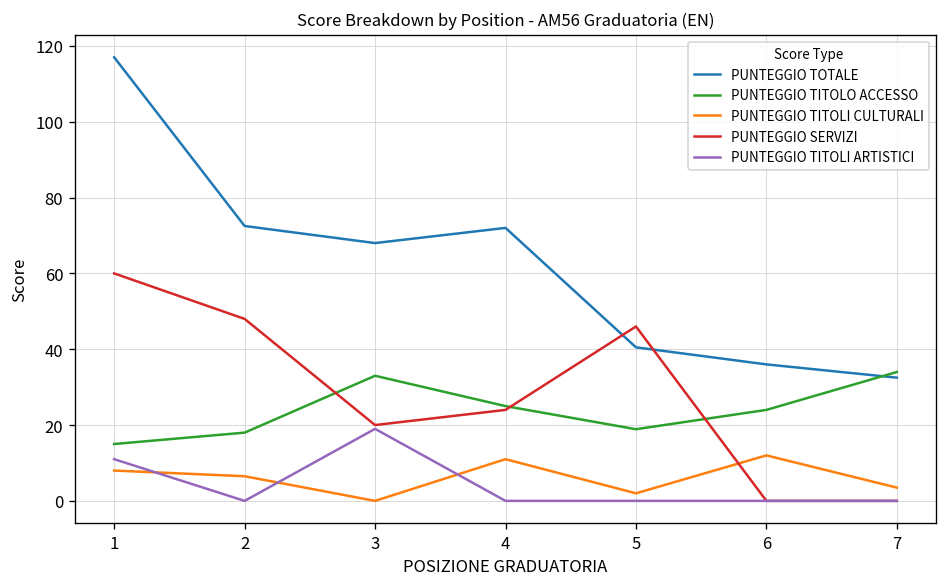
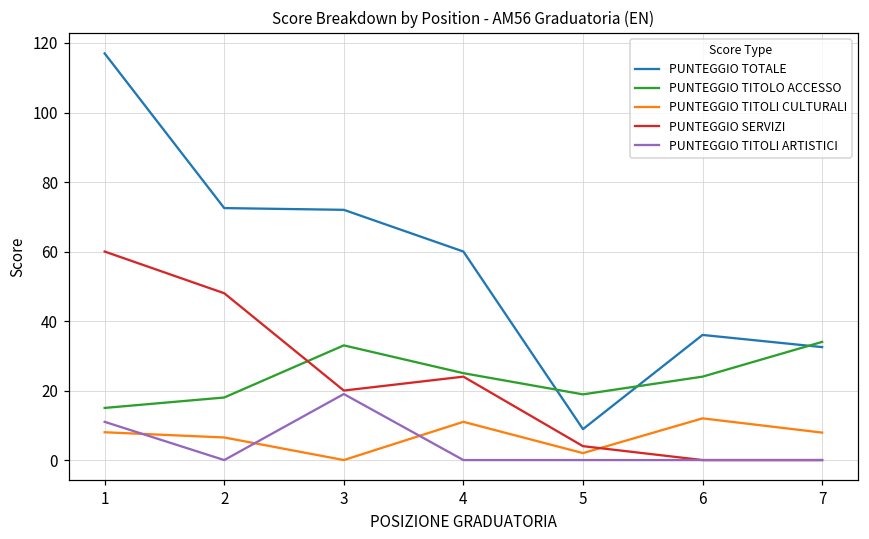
PUNTEGGIO TOTALE, 3: 68 -> 72
PUNTEGGIO TOTALE, 4: 72 -> 60
PUNTEGGIO TOTALE, 5: 41 -> 9
PUNTEGGIO SERVIZI, 5: 46 -> 4
PUNTEGGIO TITOLI CULTURALI, 7: 4 -> 8
